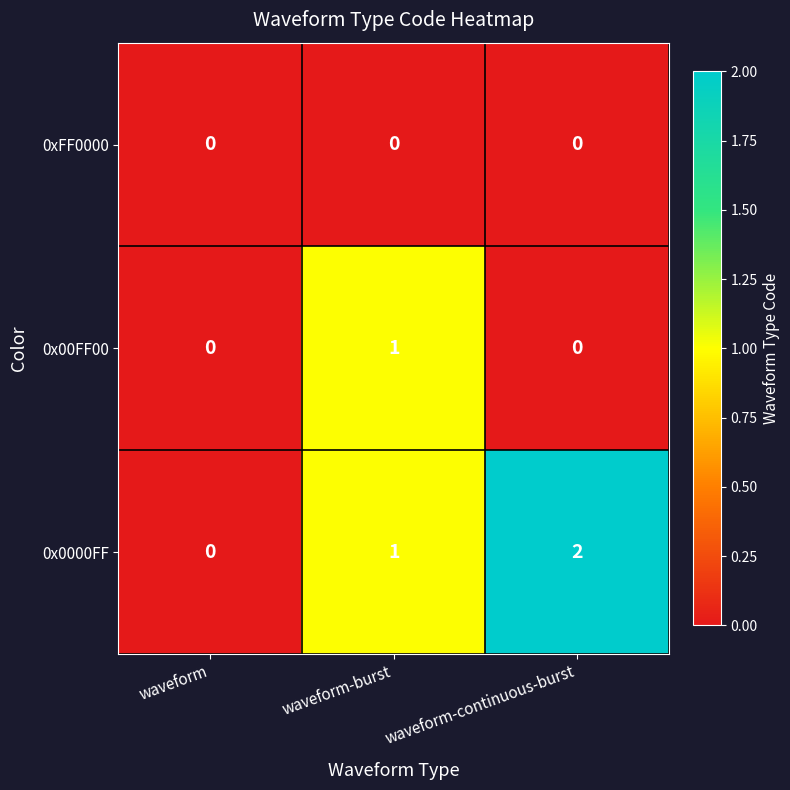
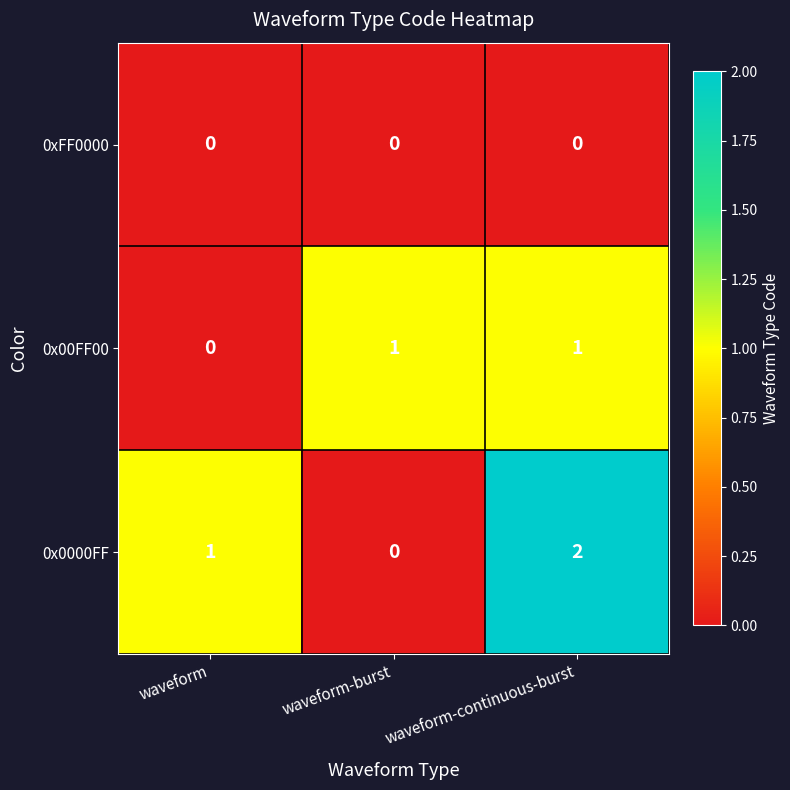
0x00FF00, waveform-continuous-burst: 0 -> 1
0x0000FF, waveform: 0 -> 1
0x0000FF, waveform-burst: 1 -> 0
